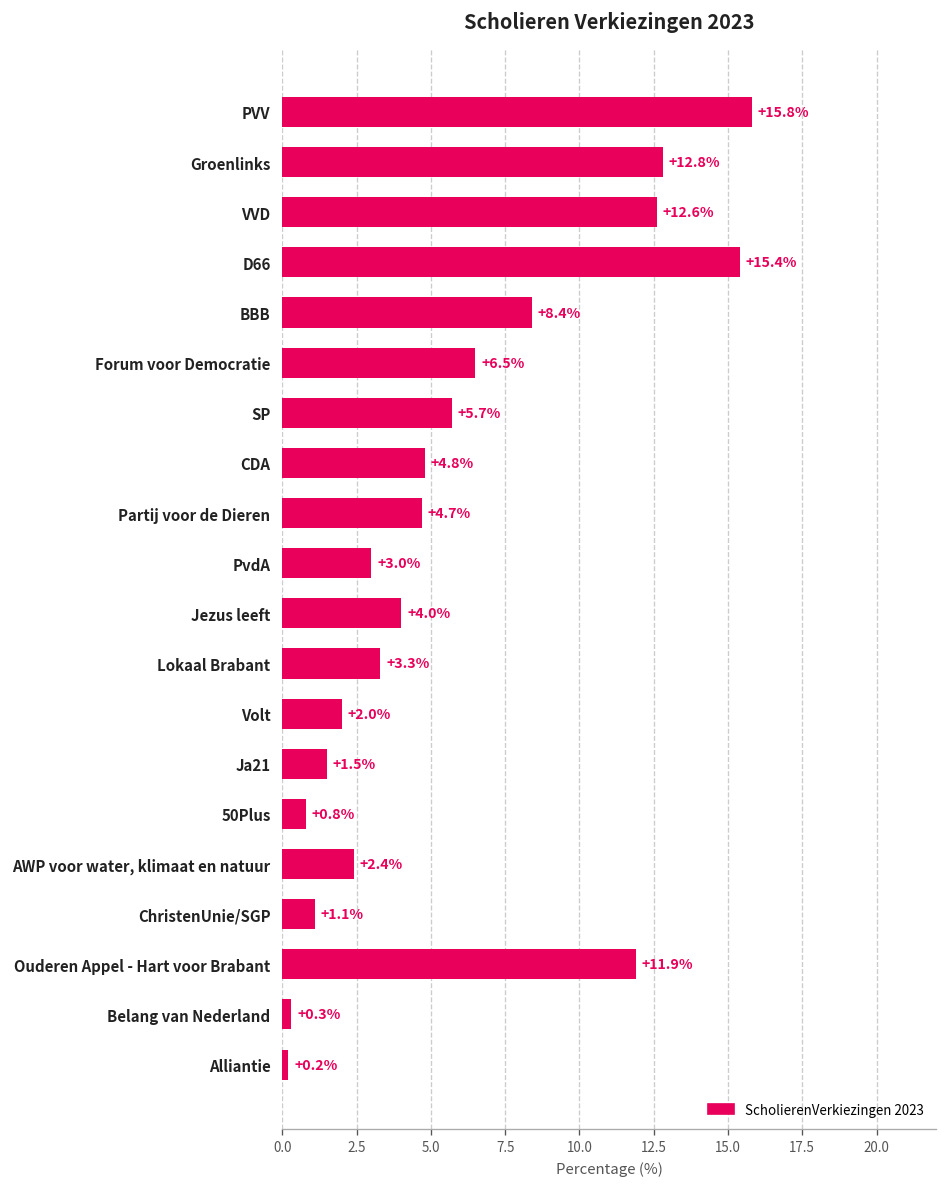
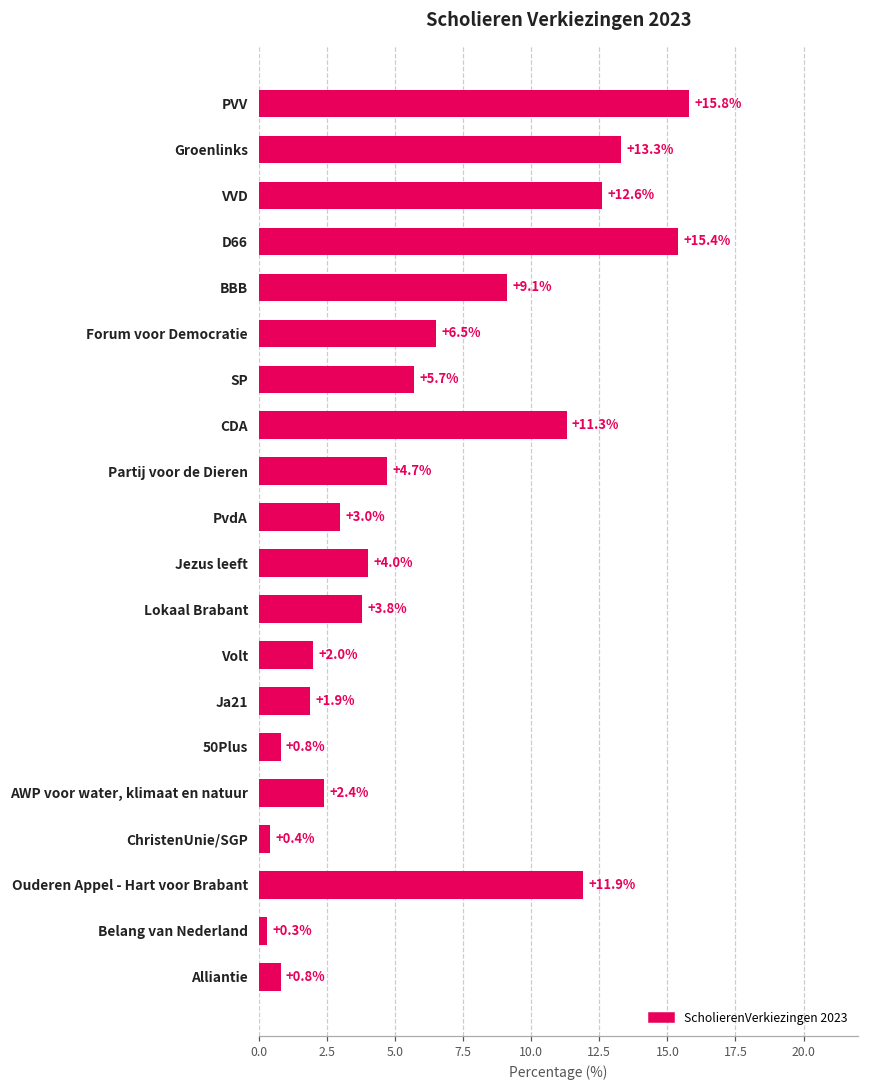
Groenlinks: +12.8% -> +13.3%
BBB: +8.4% -> +9.1%
CDA: +4.8% -> +11.3%
Lokaal Brabant: +3.3% -> +3.8%
Ja21: +1.5% -> +1.9%
ChristenUnie/SGP: +1.1% -> +0.4%
Alliantie: +0.2% -> +0.8%
